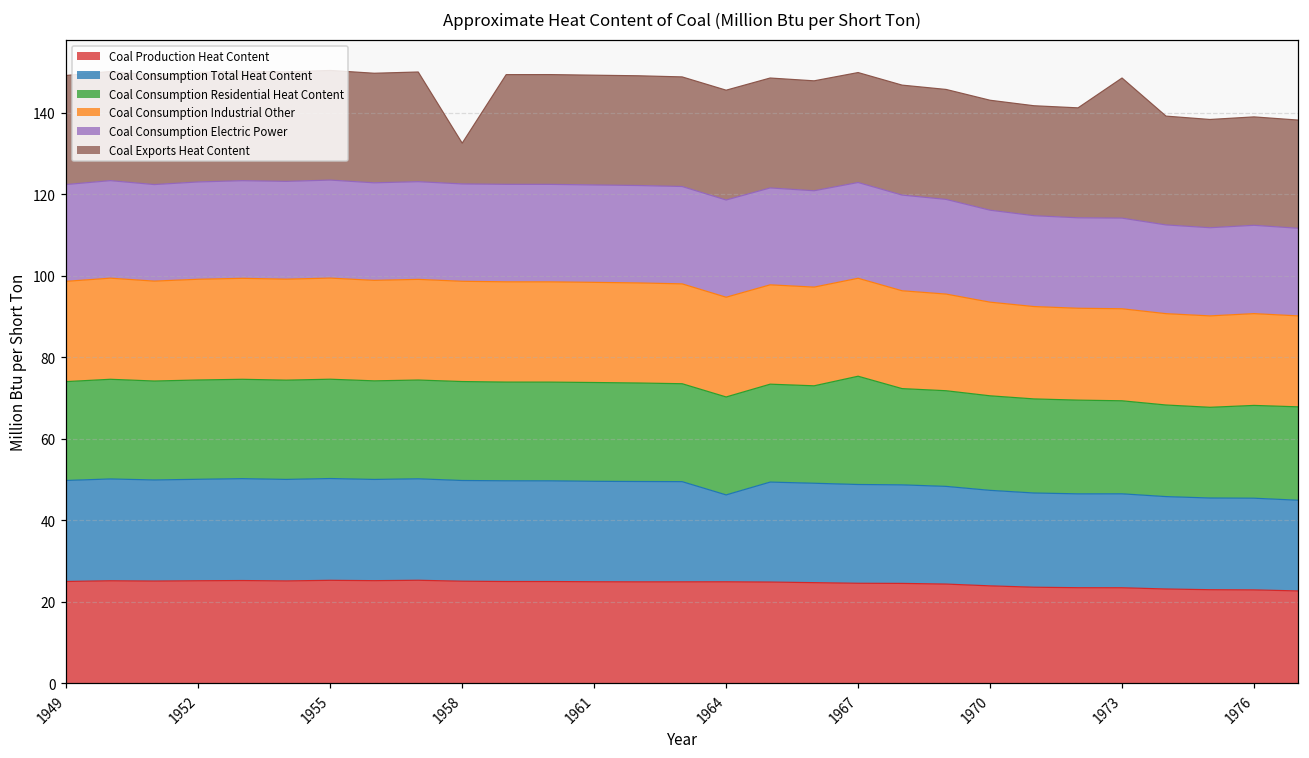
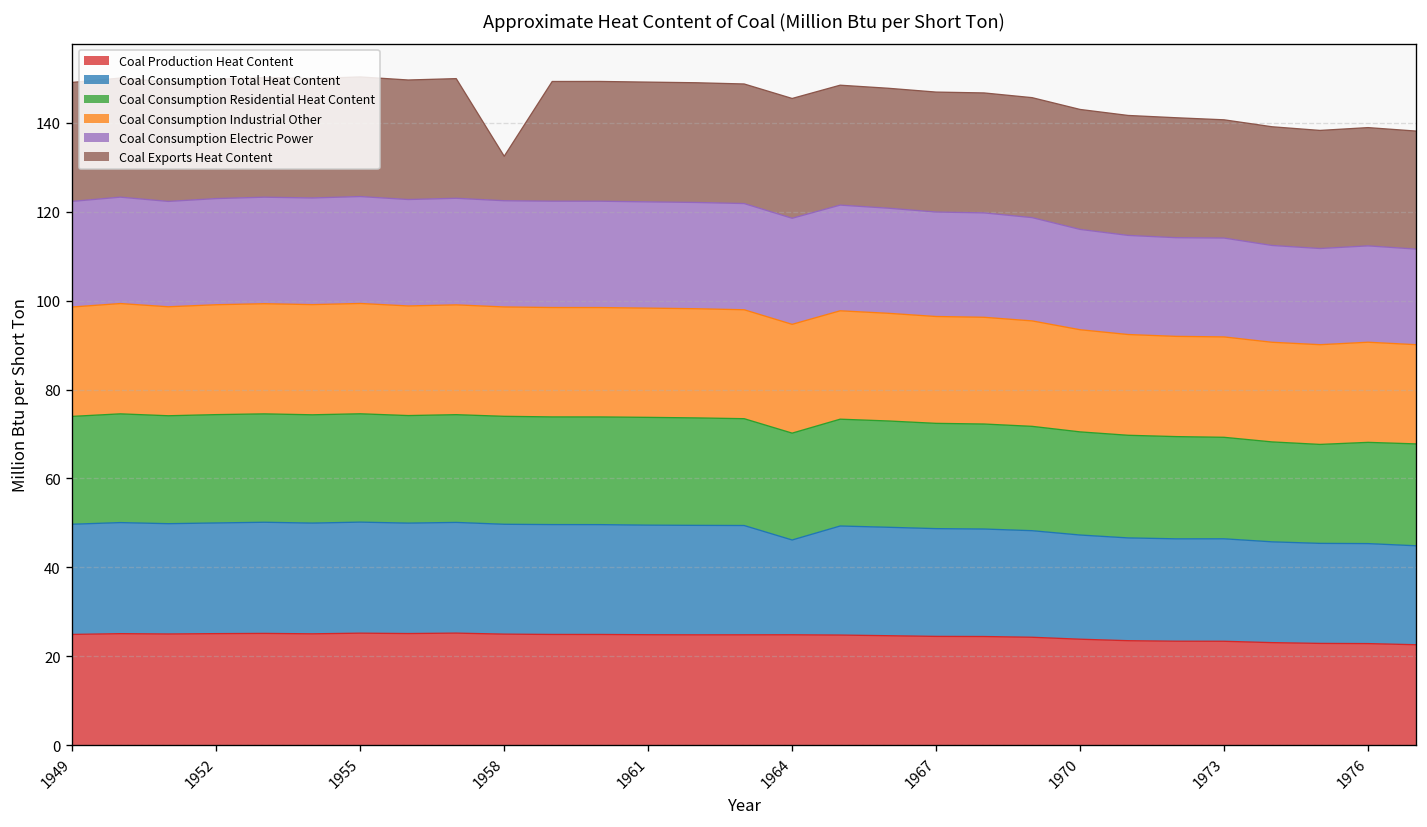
Coal Consumption Residential Heat Content, 1967: 27 -> 24
Coal Exports Heat Content, 1973: 34 -> 27
